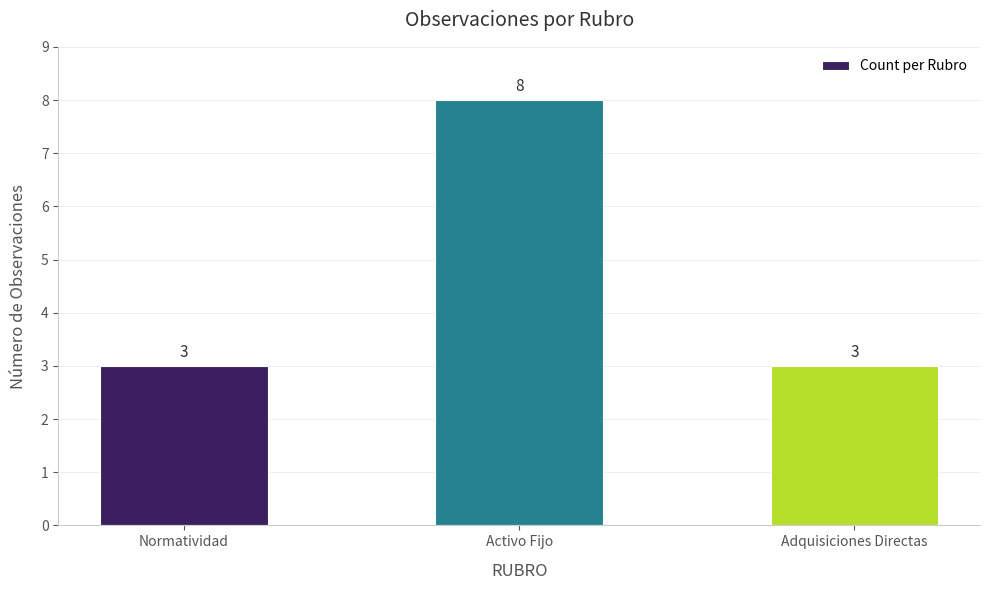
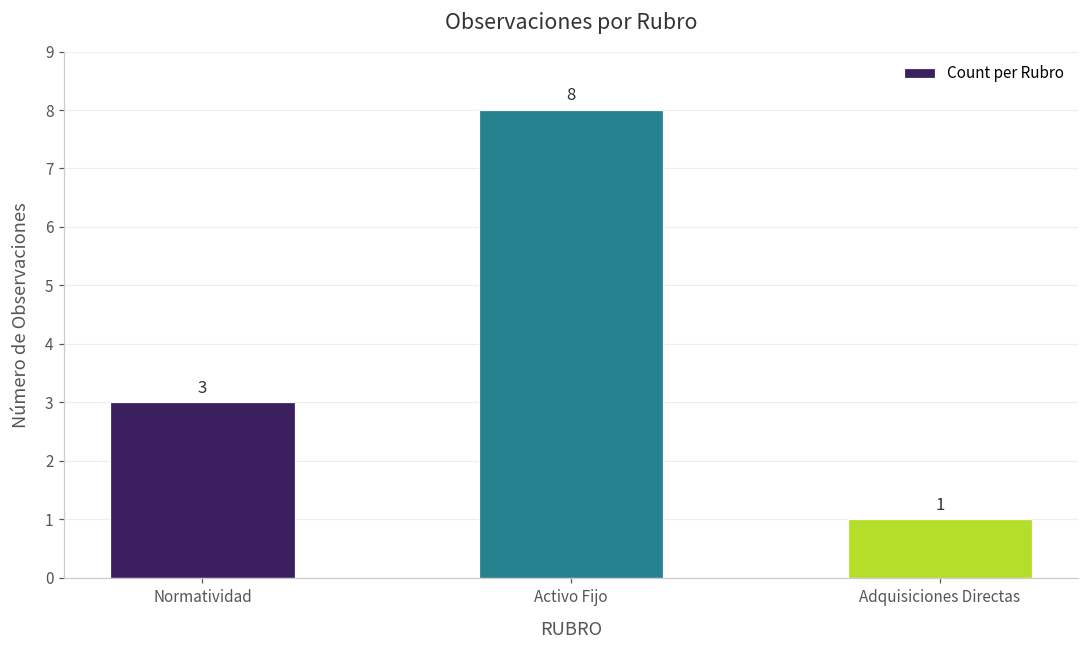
Adquisiciones Directas: 3 -> 1
